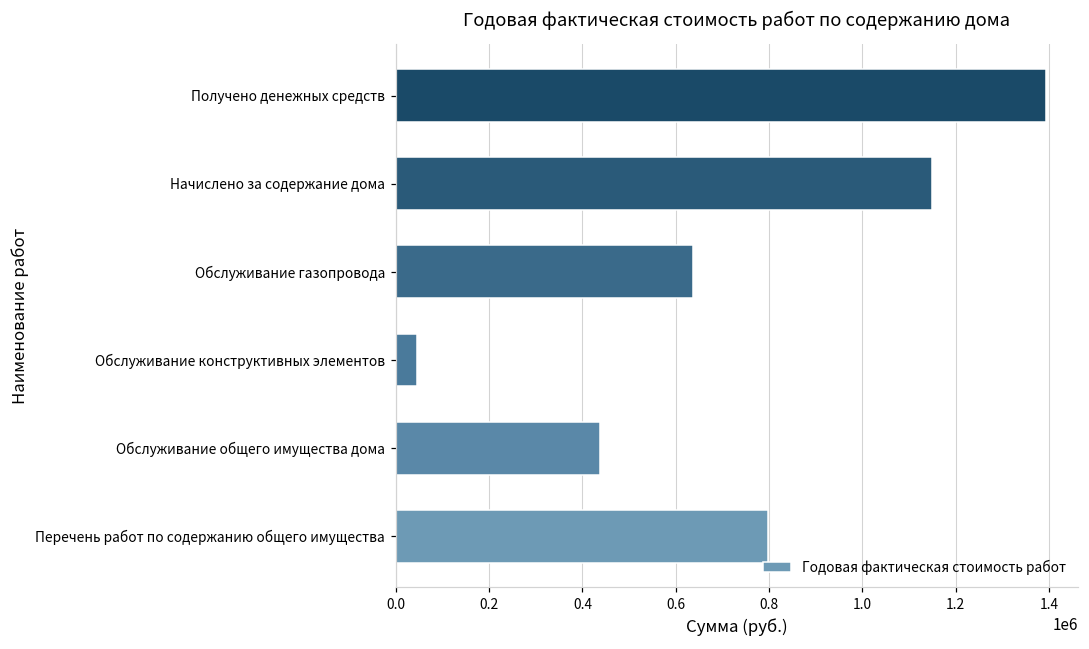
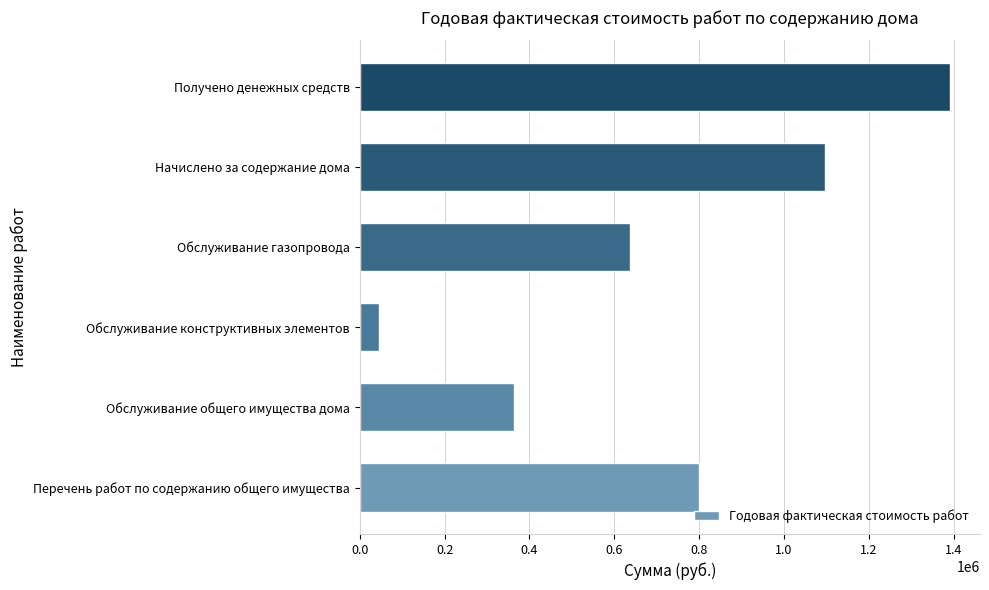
Начислено за содержание дома: 1150000 -> 1100000
Обслуживание общего имущества дома: 440000 -> 360000
